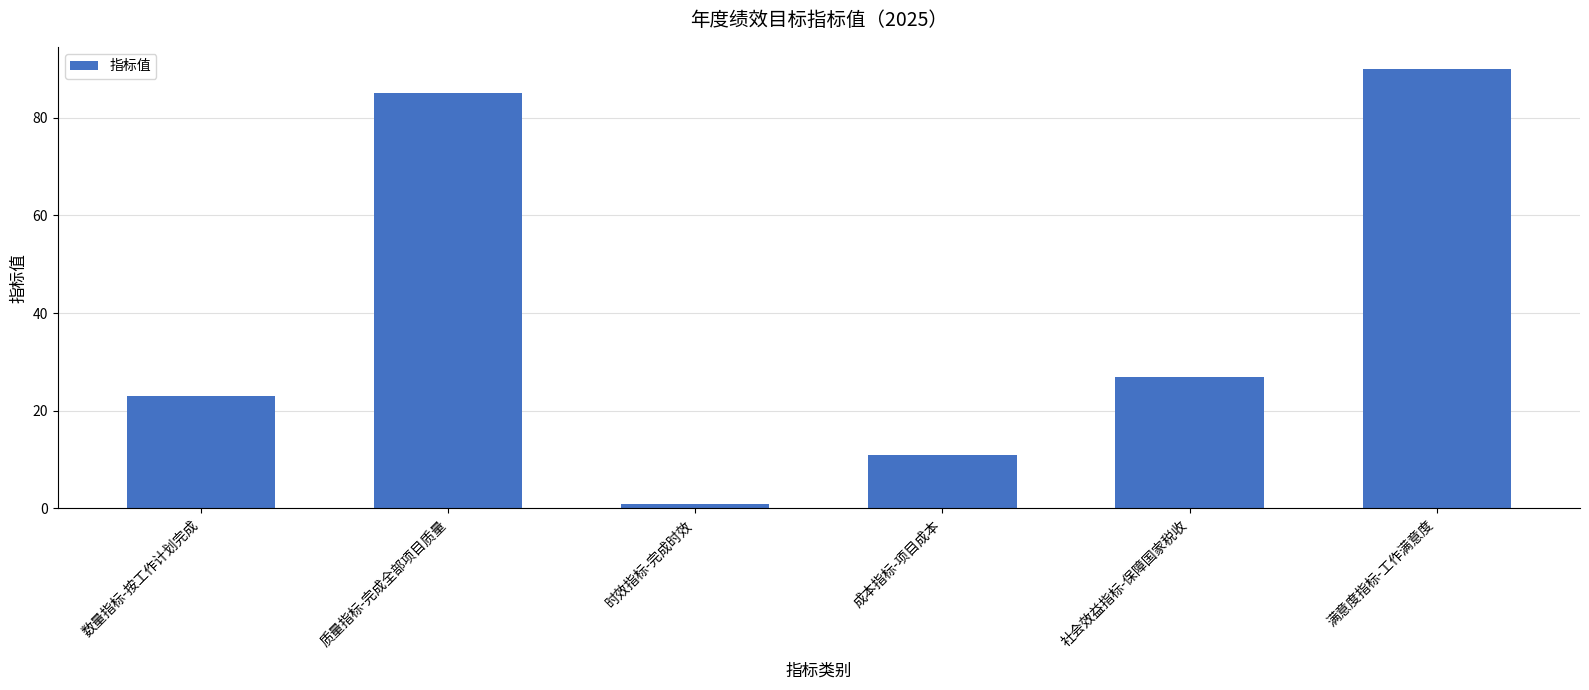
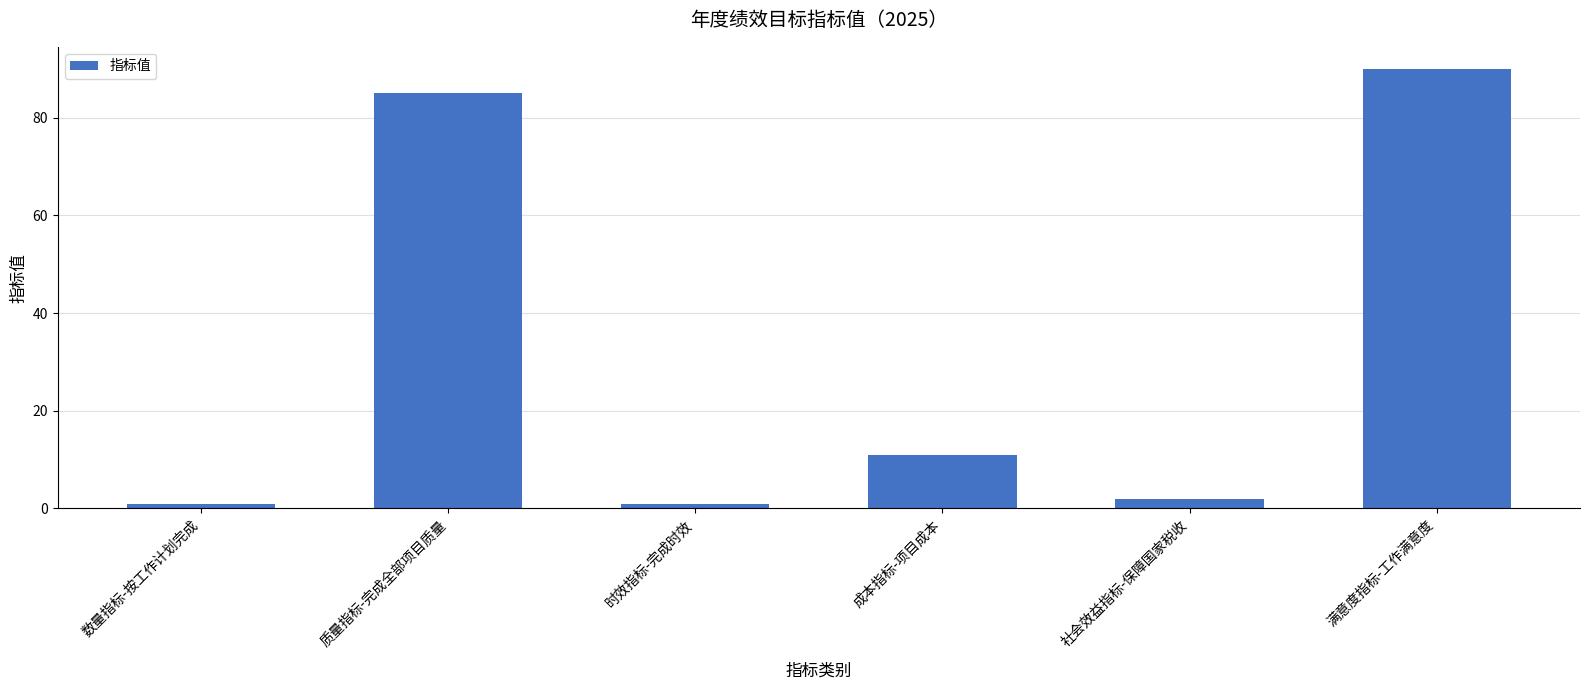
数量指标-按工作计划完成: 23 -> 1
社会效益指标-保障国家税收: 27 -> 2
